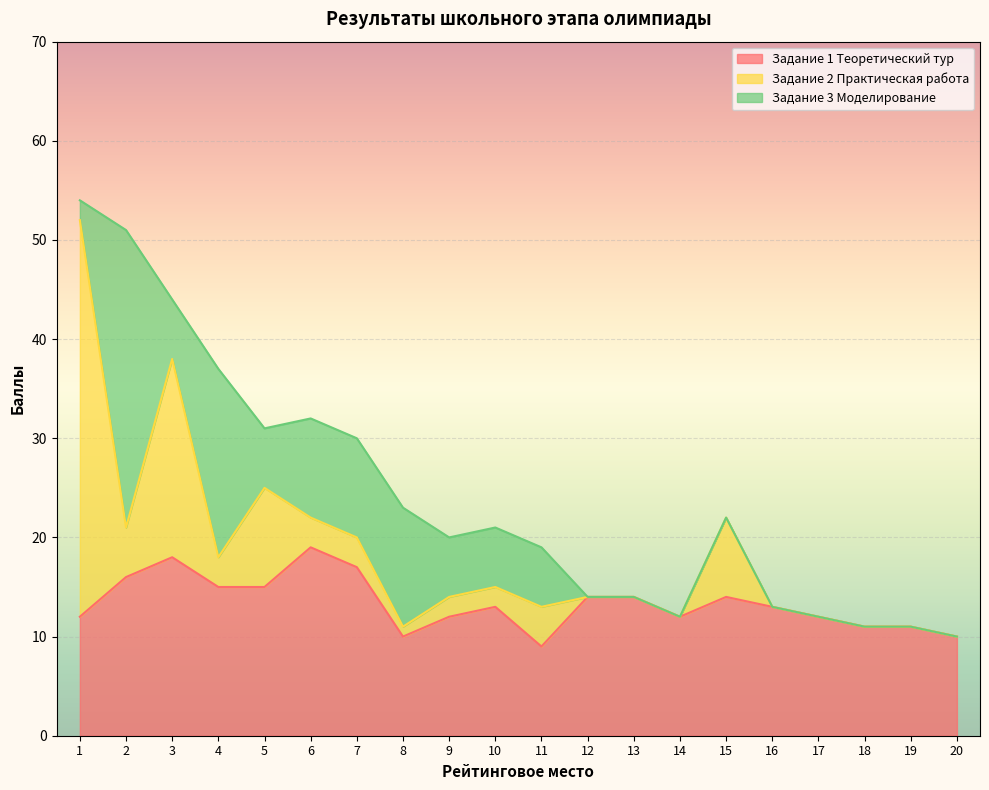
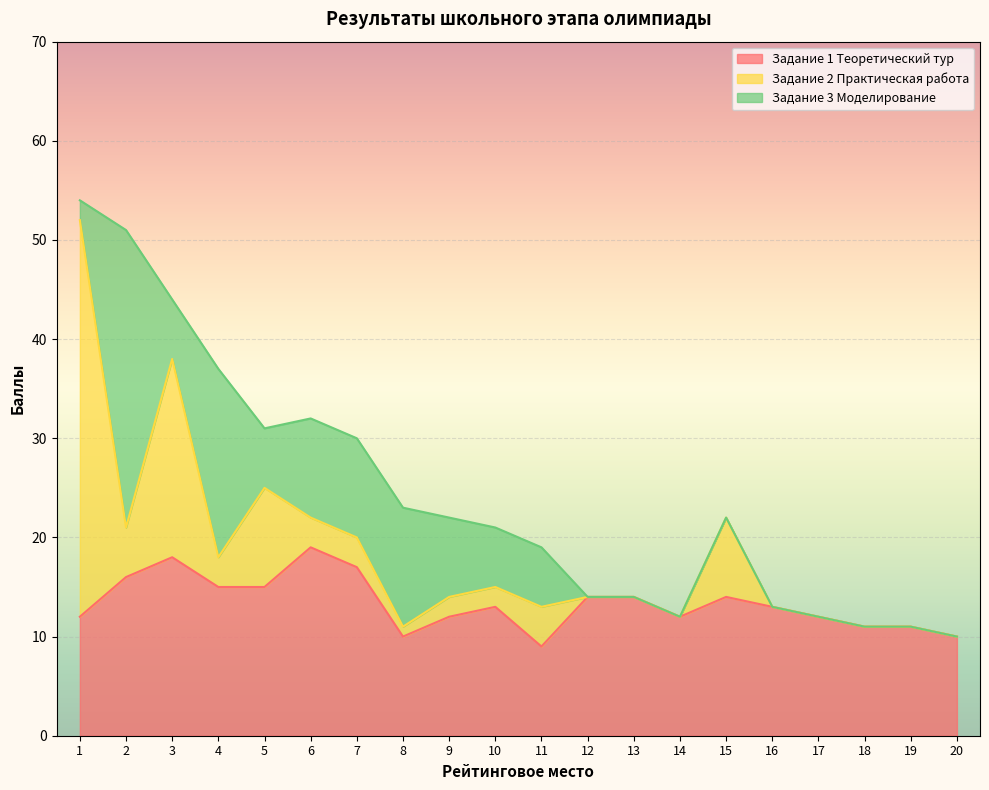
Задание 3 Моделирование, 9: 6 -> 8
